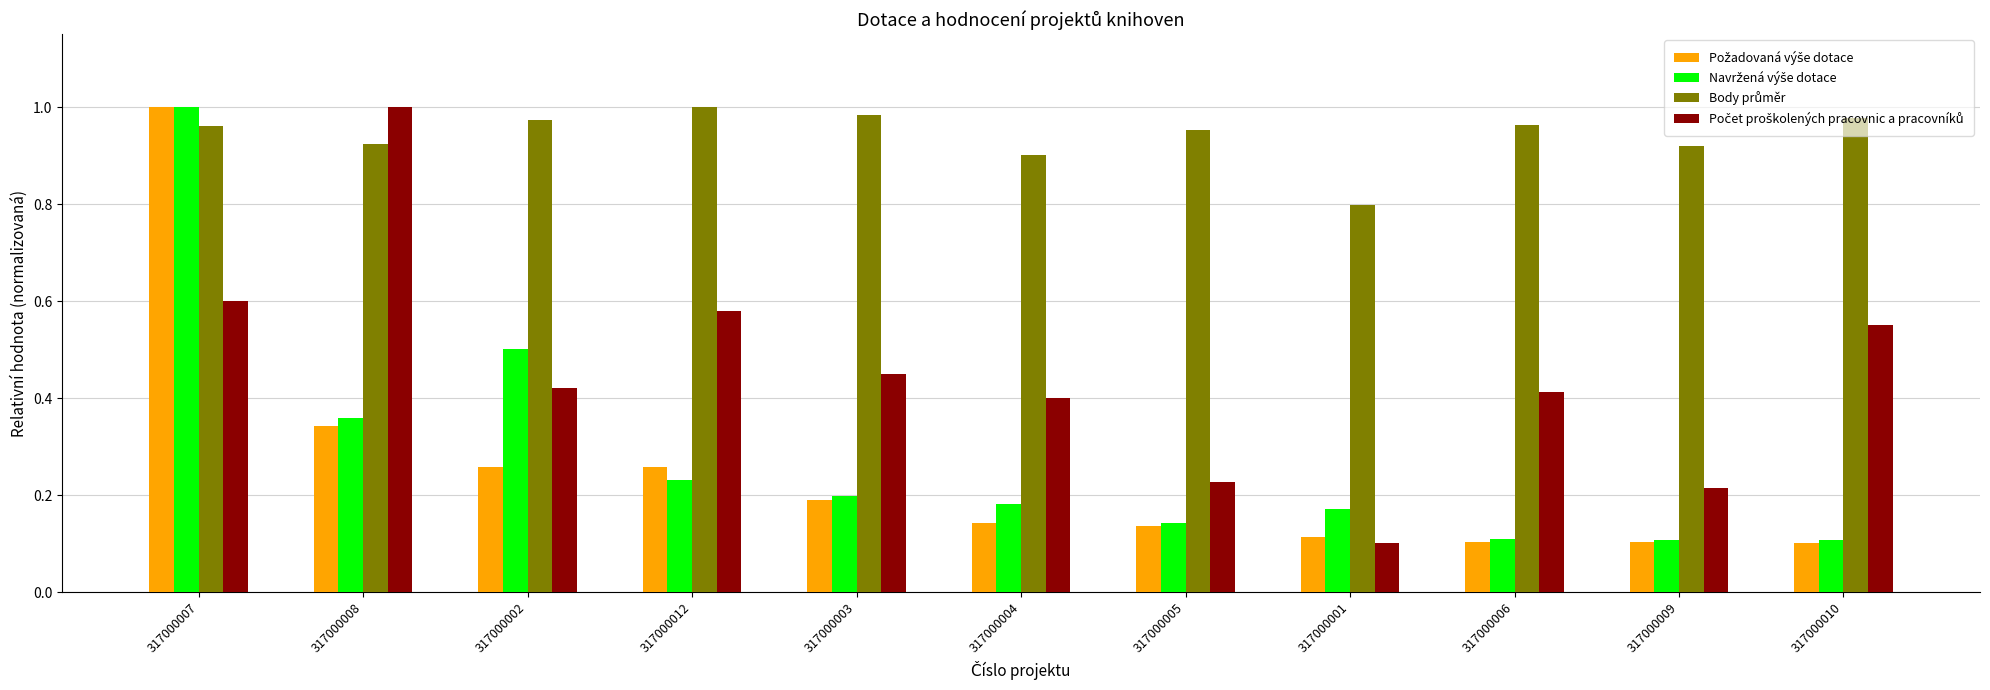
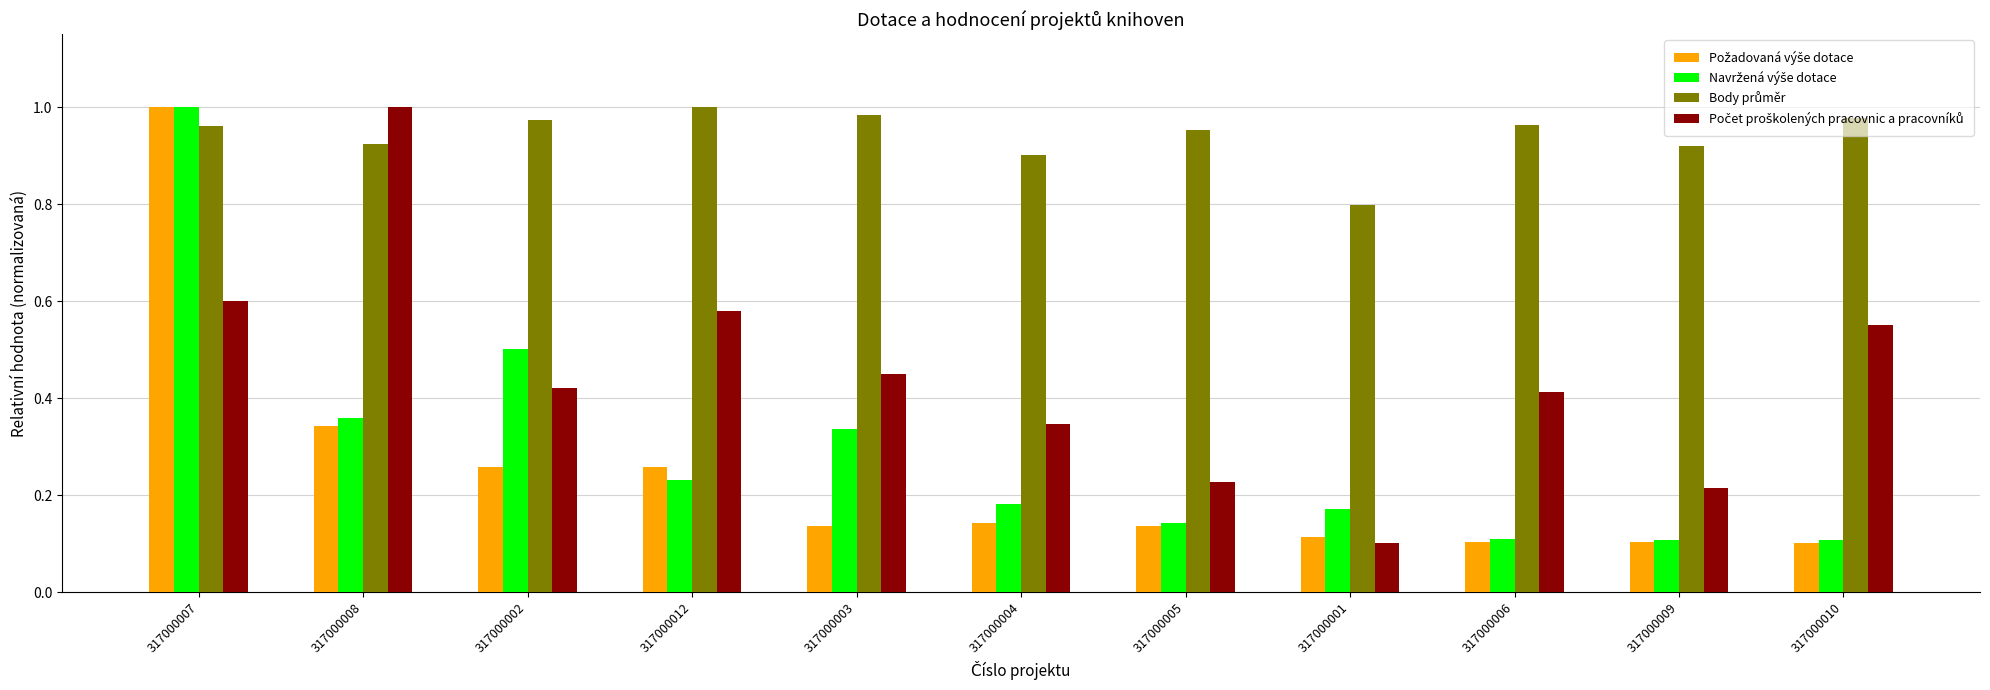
Požadovaná výše dotace, 317000003: 0.19 -> 0.14
Navržená výše dotace, 317000003: 0.20 -> 0.34
Počet proškolených pracovnic a pracovníků, 317000004: 0.40 -> 0.35
